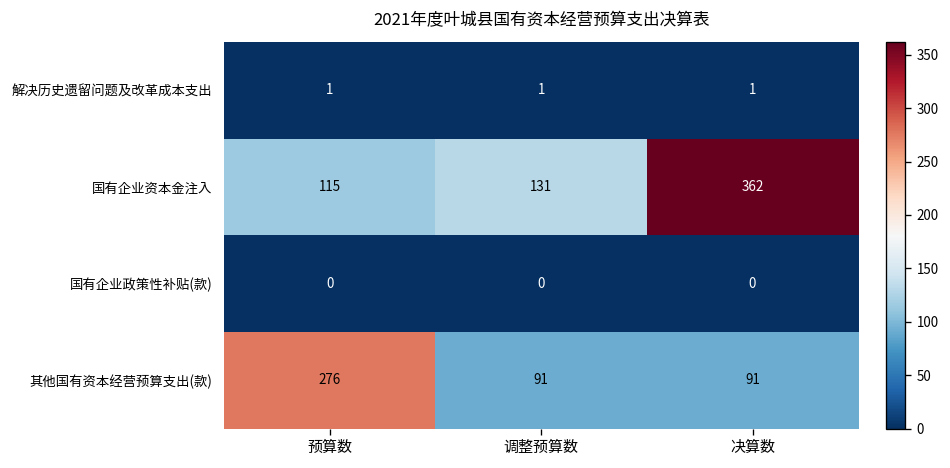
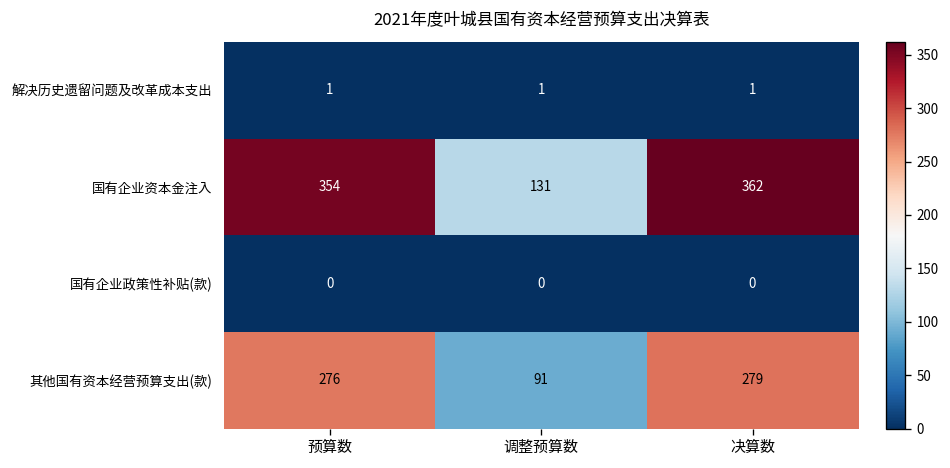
国有企业资本金注入, 预算数: 115 -> 354
其他国有资本经营预算支出(款), 决算数: 91 -> 279
